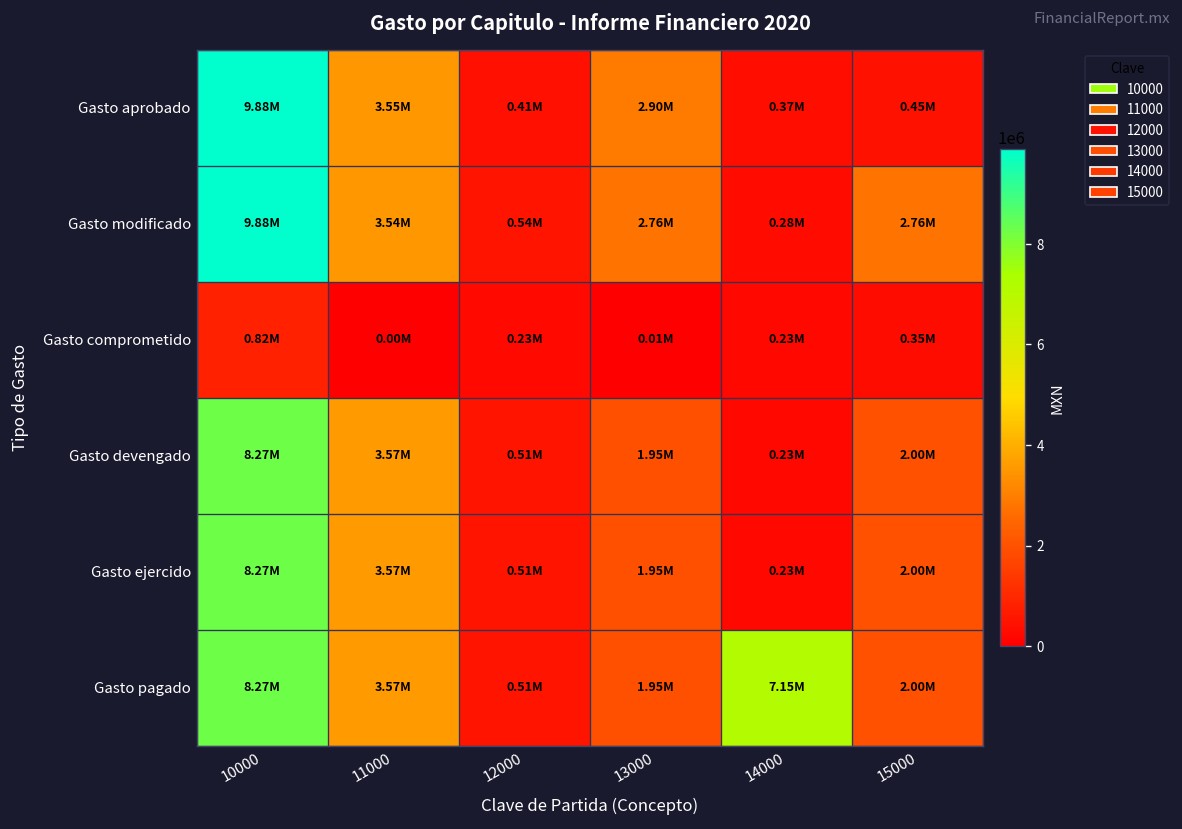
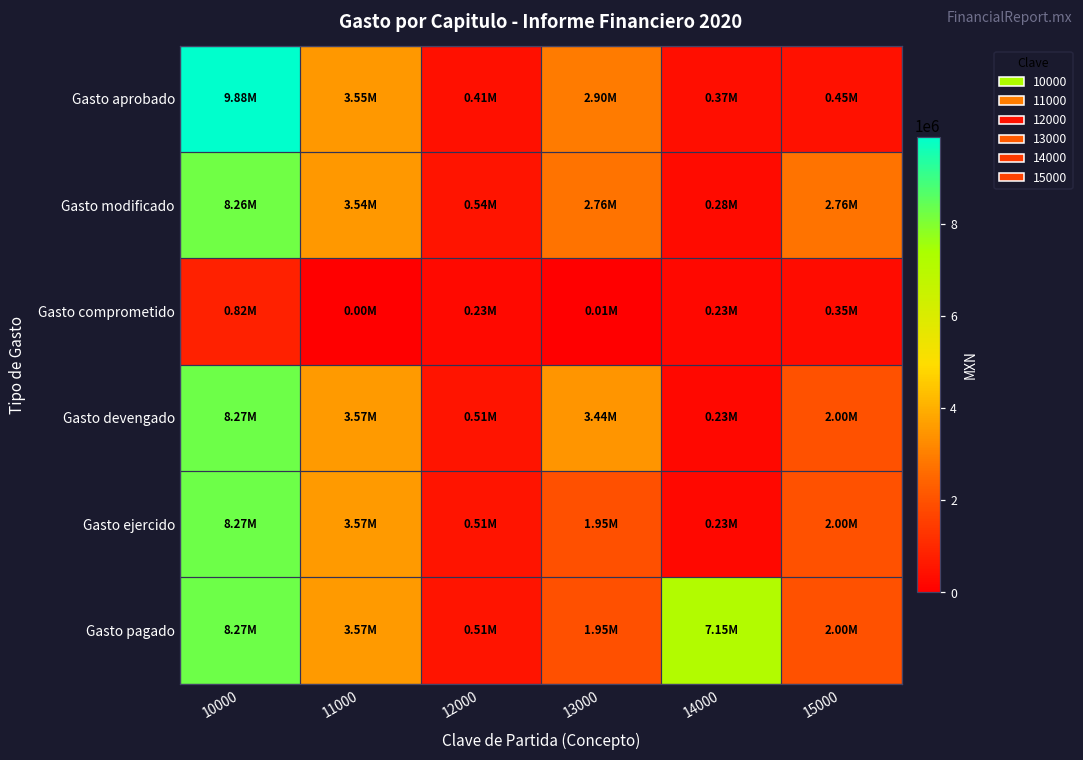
Gasto modificado, 10000: 9.88M -> 8.26M
Gasto devengado, 13000: 1.95M -> 3.44M
